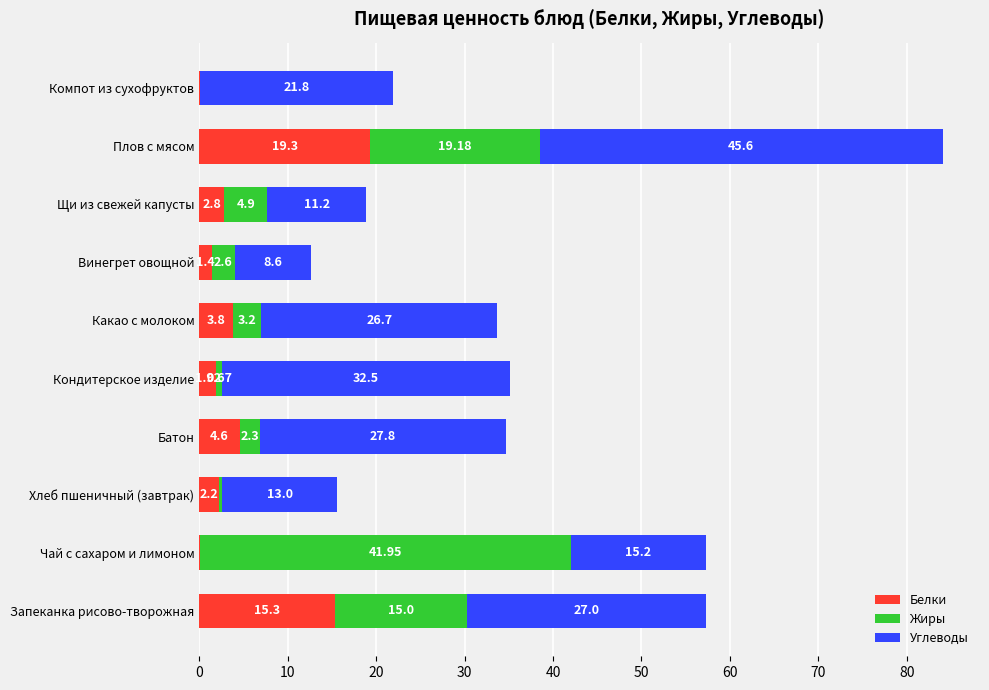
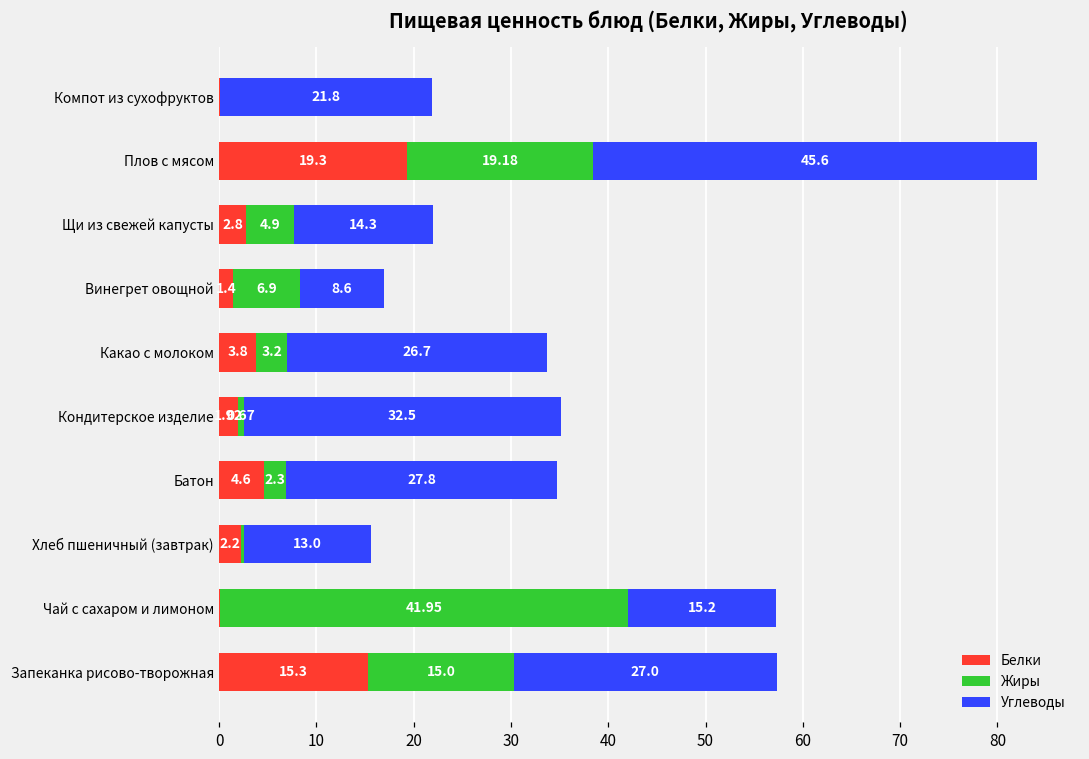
Углеводы, Щи из свежей капусты: 11.2 -> 14.3
Жиры, Винегрет овощной: 2.6 -> 6.9
